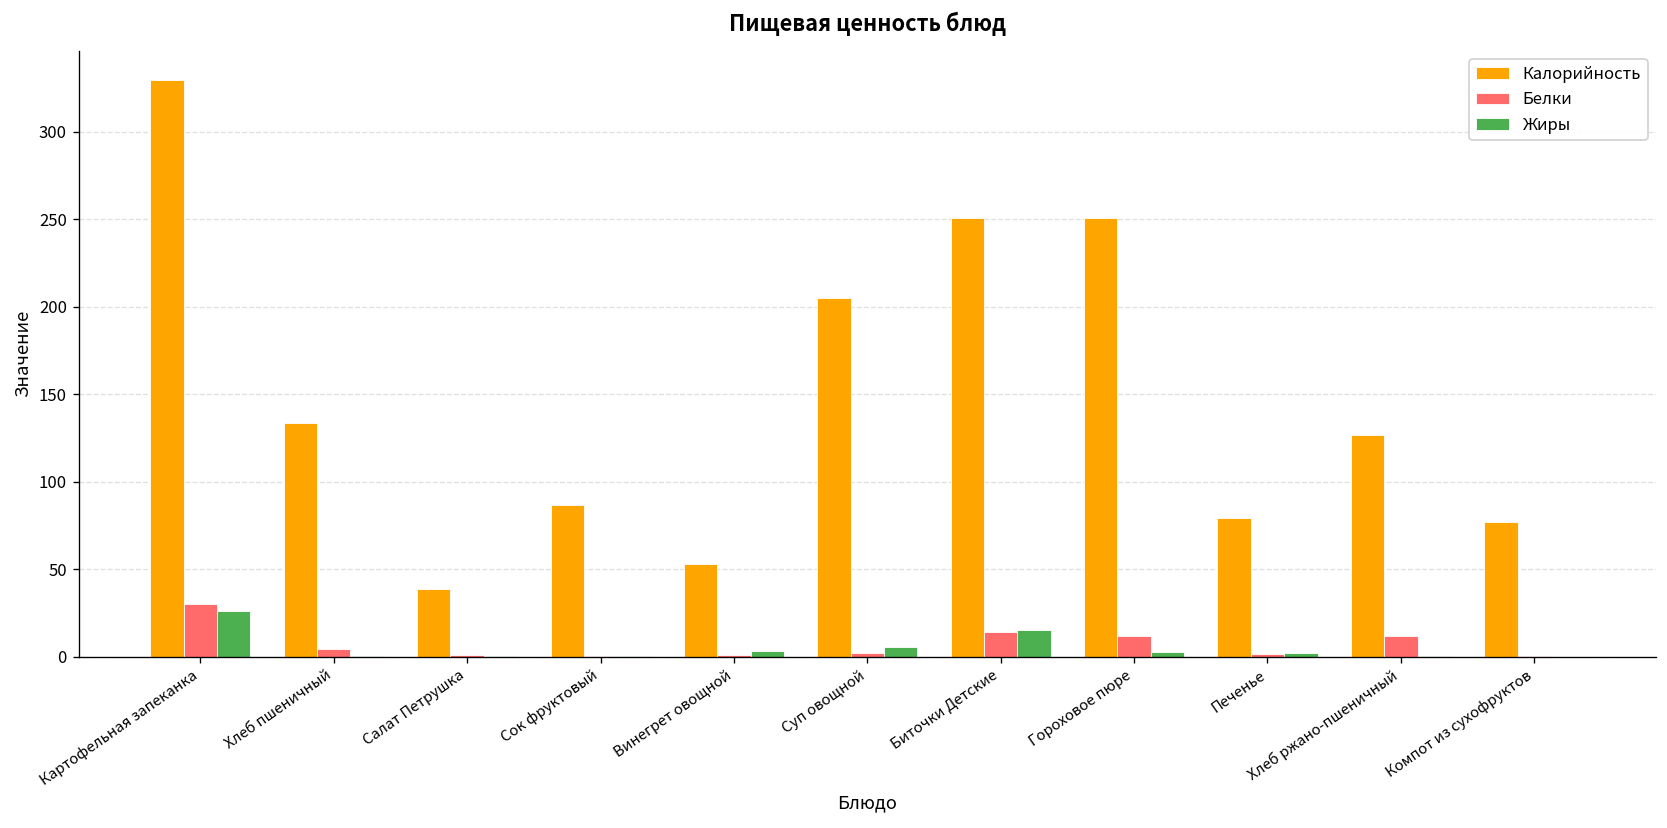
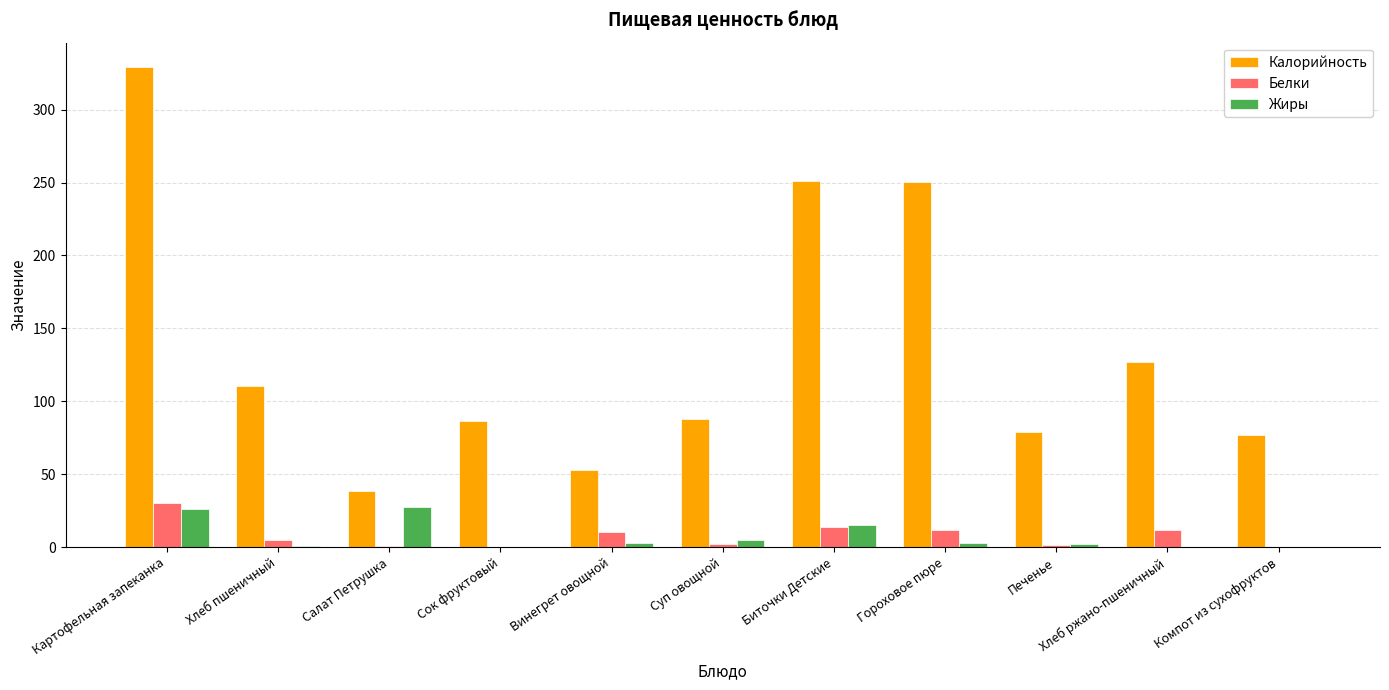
Калорийность, Хлеб пшеничный: 133 -> 111
Жиры, Салат Петрушка: 0 -> 28
Белки, Винегрет овощной: 1 -> 10
Калорийность, Суп овощной: 205 -> 88
